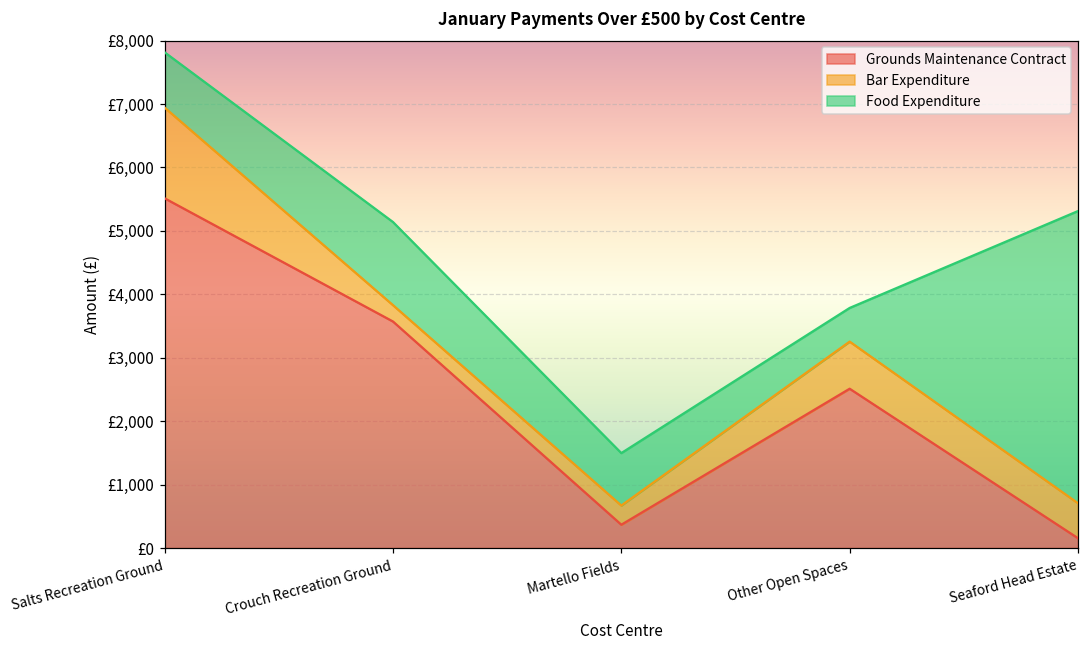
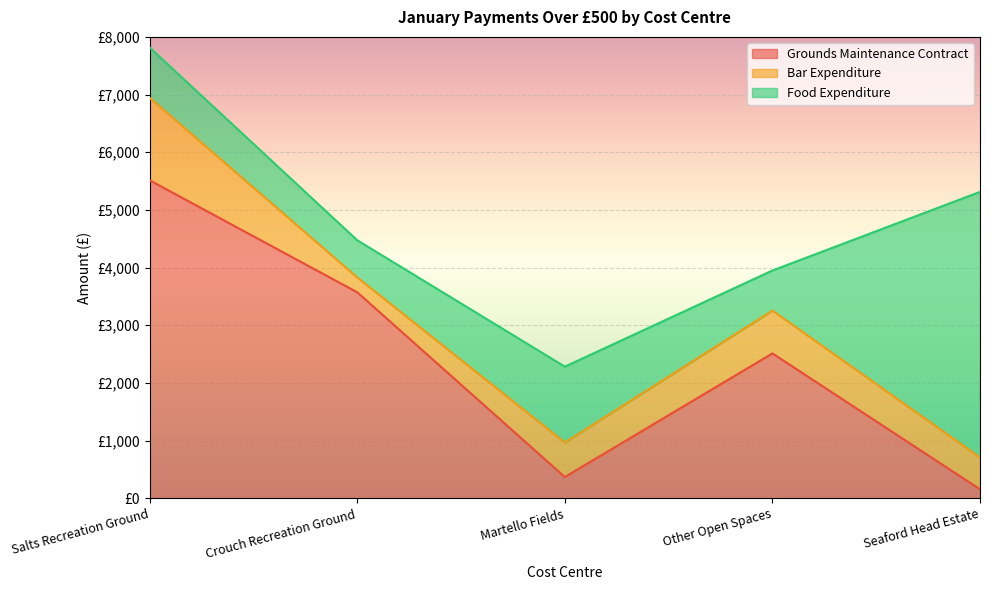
Food Expenditure, Crouch Recreation Ground: £1,300 -> £600
Bar Expenditure, Martello Fields: £300 -> £600
Food Expenditure, Martello Fields: £800 -> £1,300
Food Expenditure, Other Open Spaces: £500 -> £700
